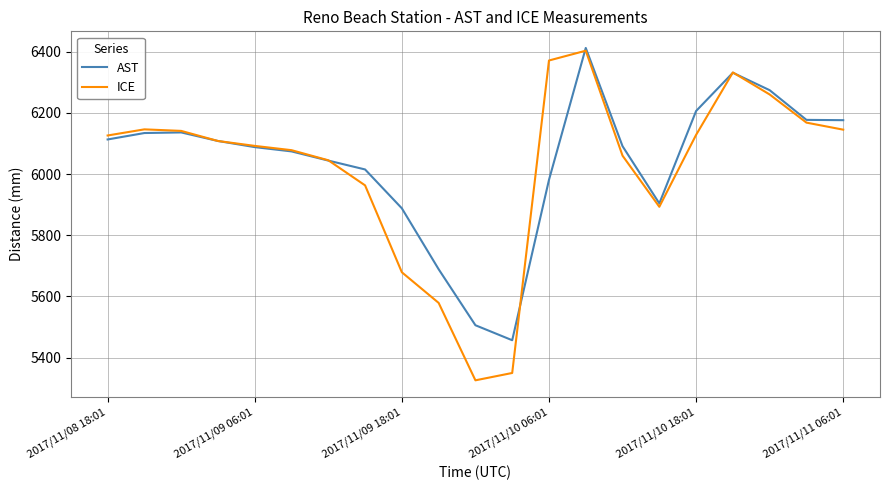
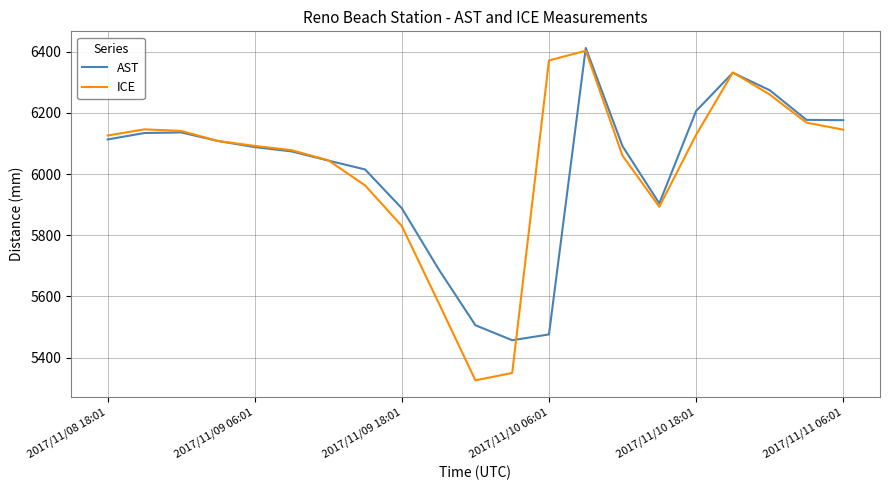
ICE, 2017/11/09 18:01: 5680 -> 5830
AST, 2017/11/10 06:01: 5980 -> 5480
